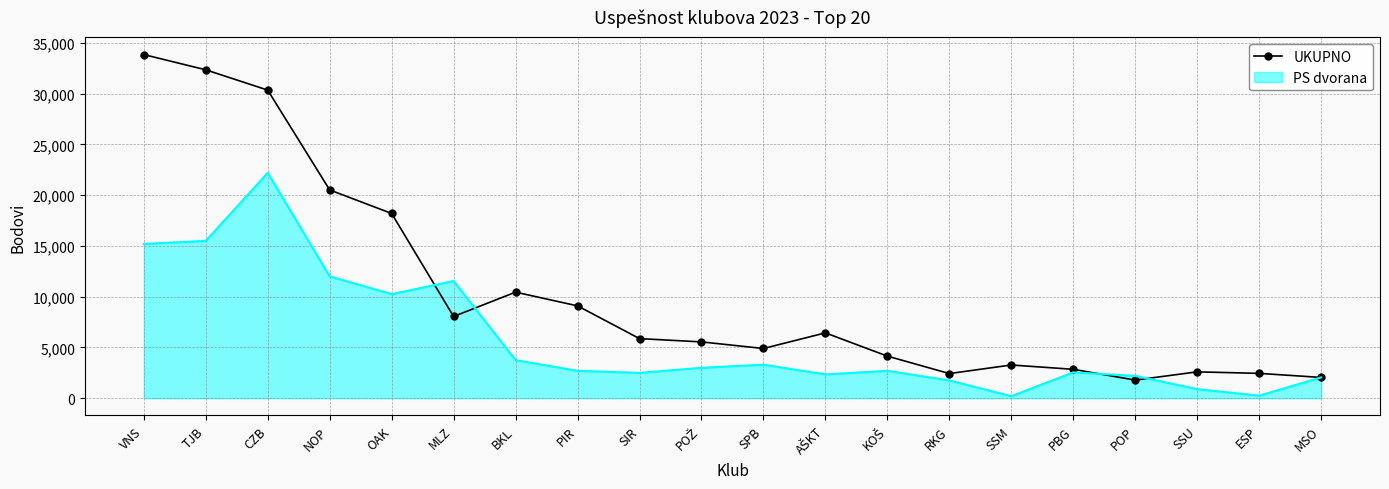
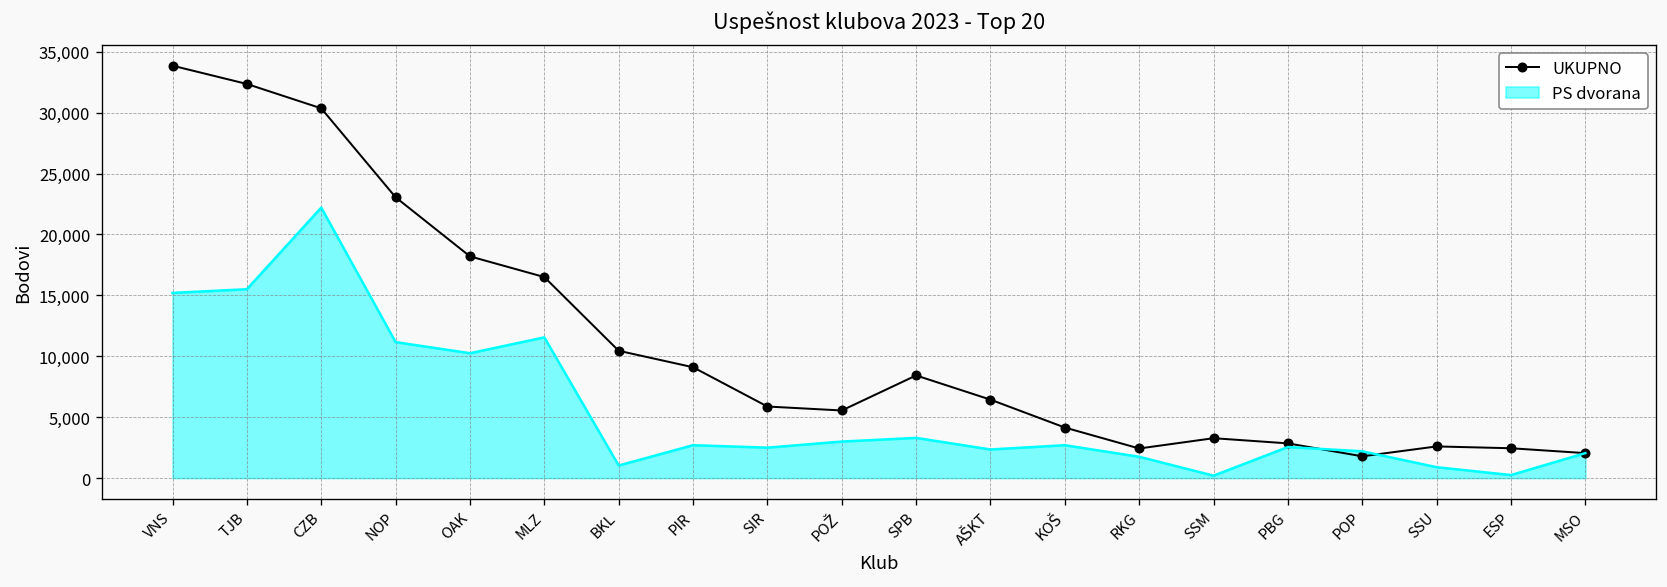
UKUPNO, NOP: 20,500 -> 23,100
PS dvorana, NOP: 12,000 -> 11,200
UKUPNO, MLZ: 8,100 -> 16,500
PS dvorana, BKL: 3,800 -> 1,000
UKUPNO, SPB: 4,900 -> 8,400
